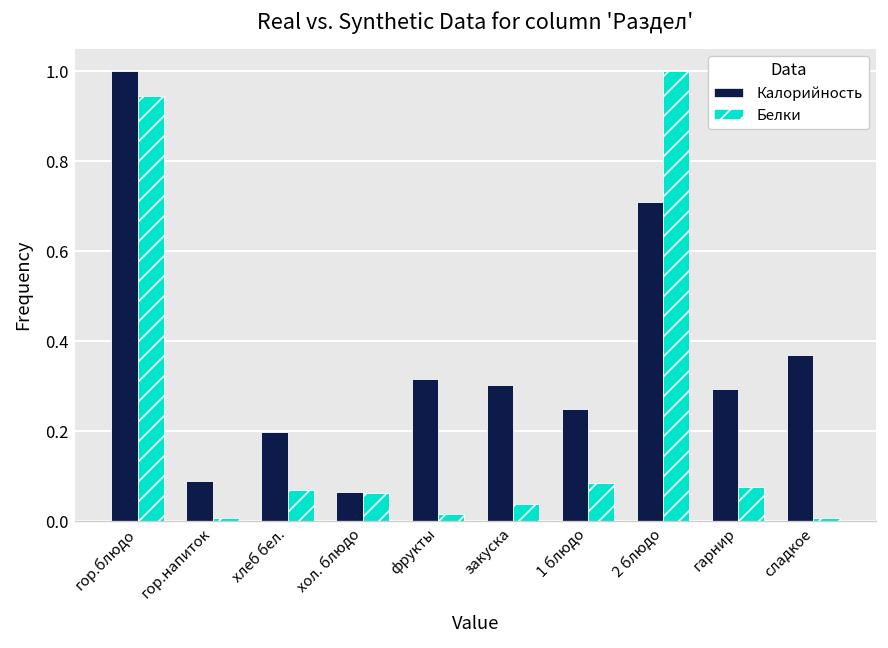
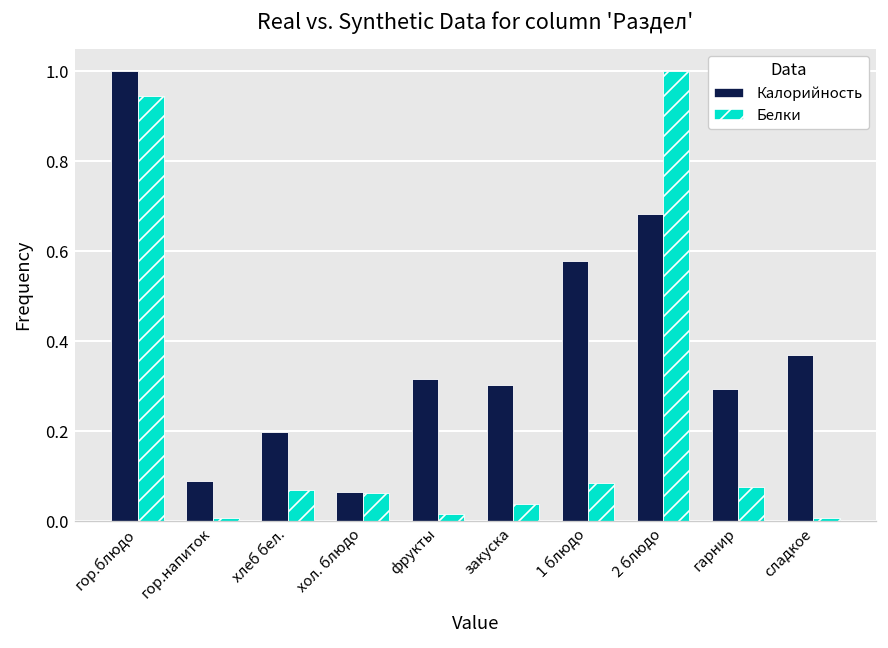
Калорийность, 1 блюдо: 0.25 -> 0.58
Калорийность, 2 блюдо: 0.71 -> 0.68
